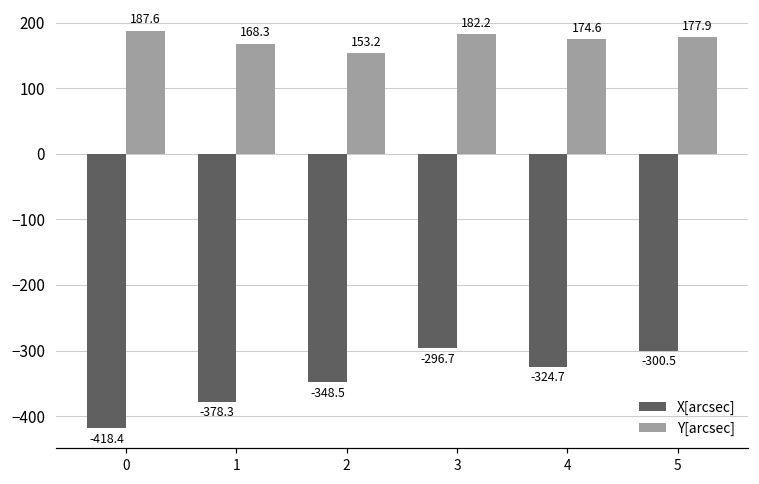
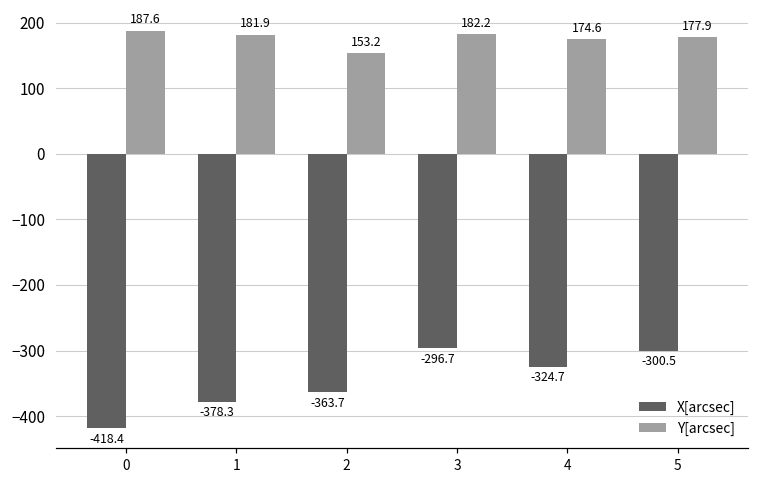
Y[arcsec], 1: 168.3 -> 181.9
X[arcsec], 2: -348.5 -> -363.7
